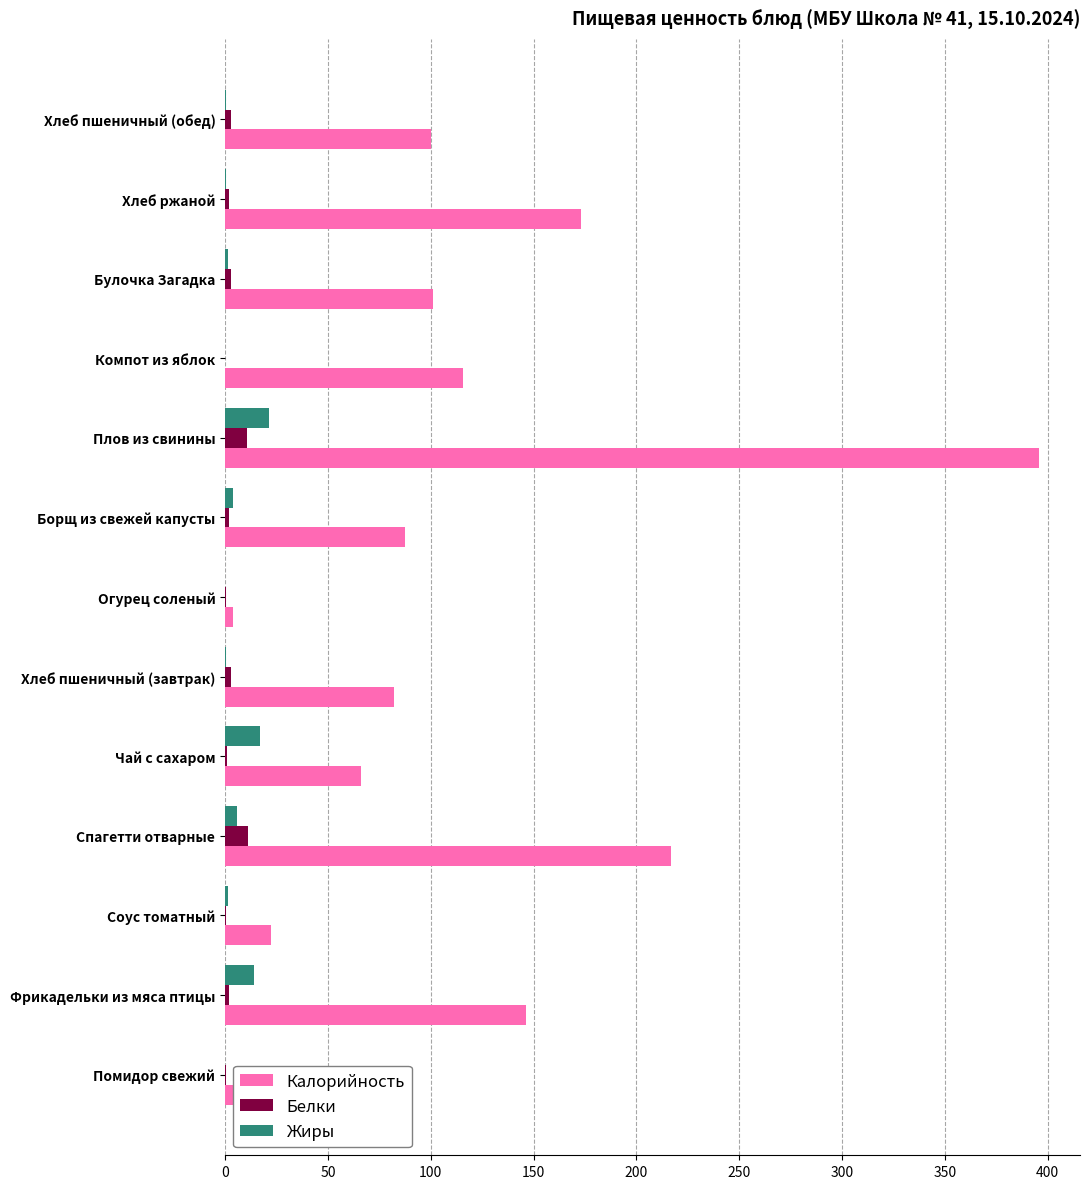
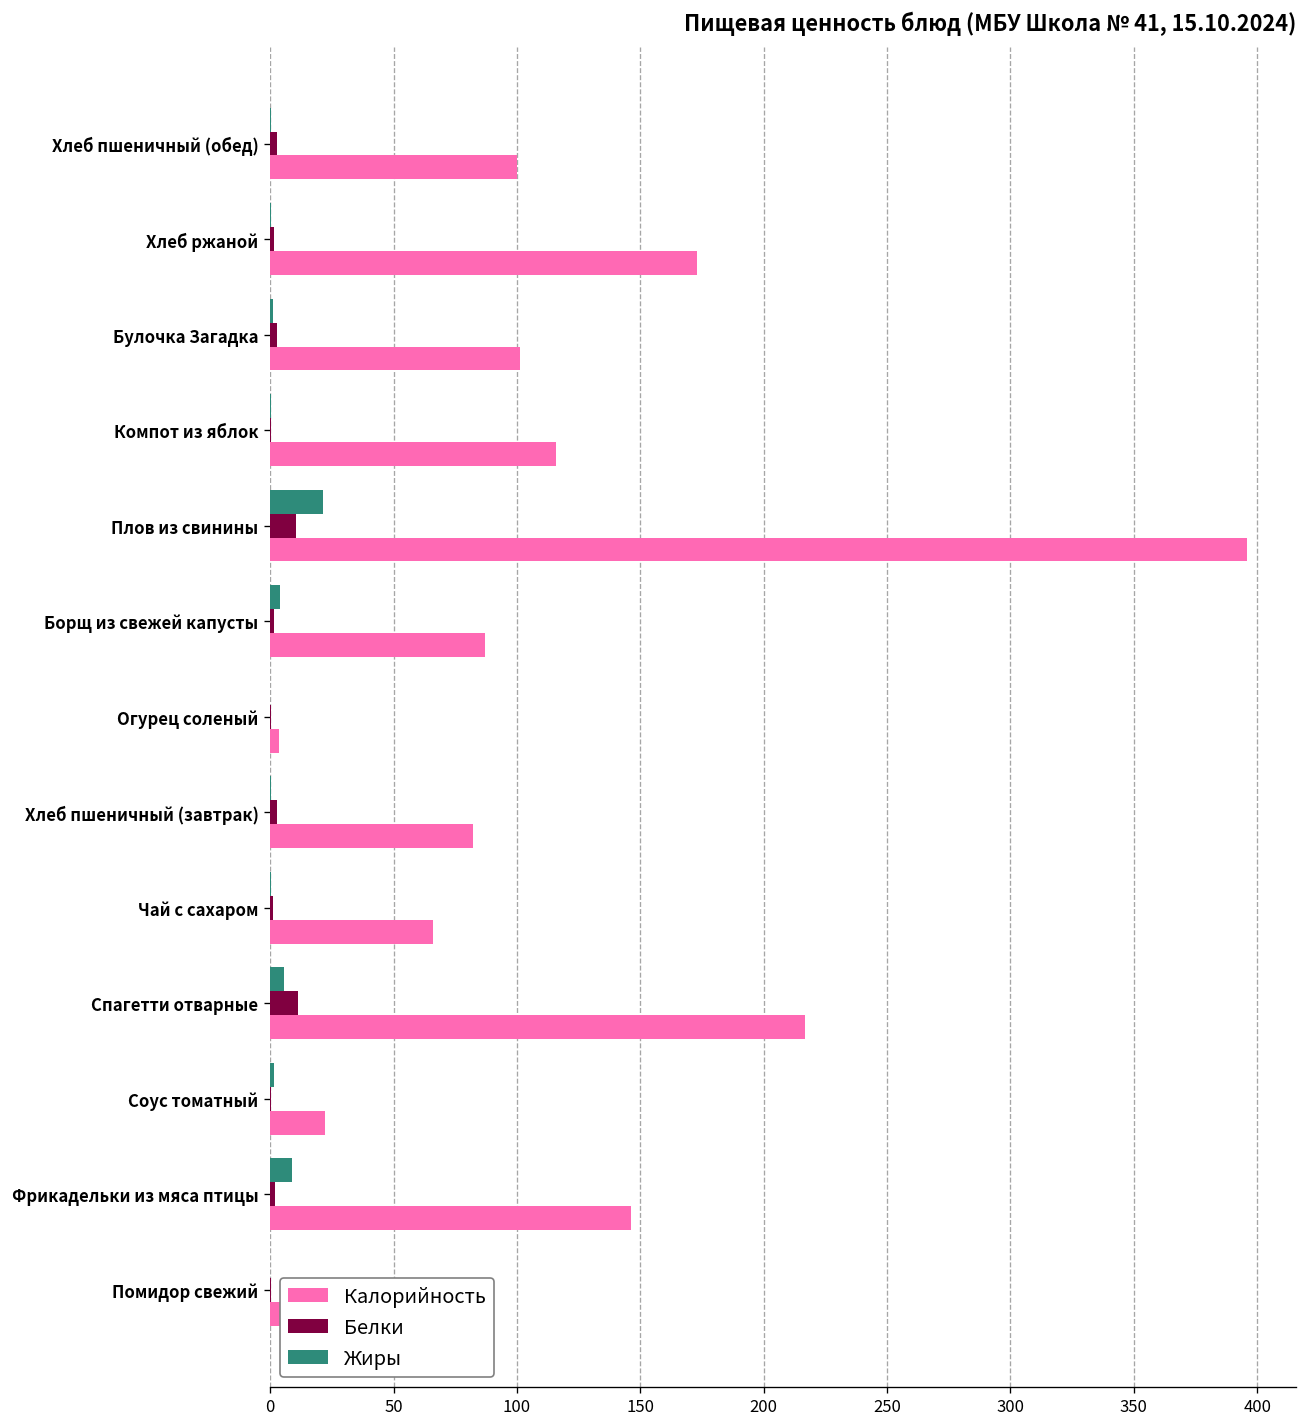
Жиры, Чай с сахаром: 17 -> 0
Жиры, Фрикадельки из мяса птицы: 14 -> 9
